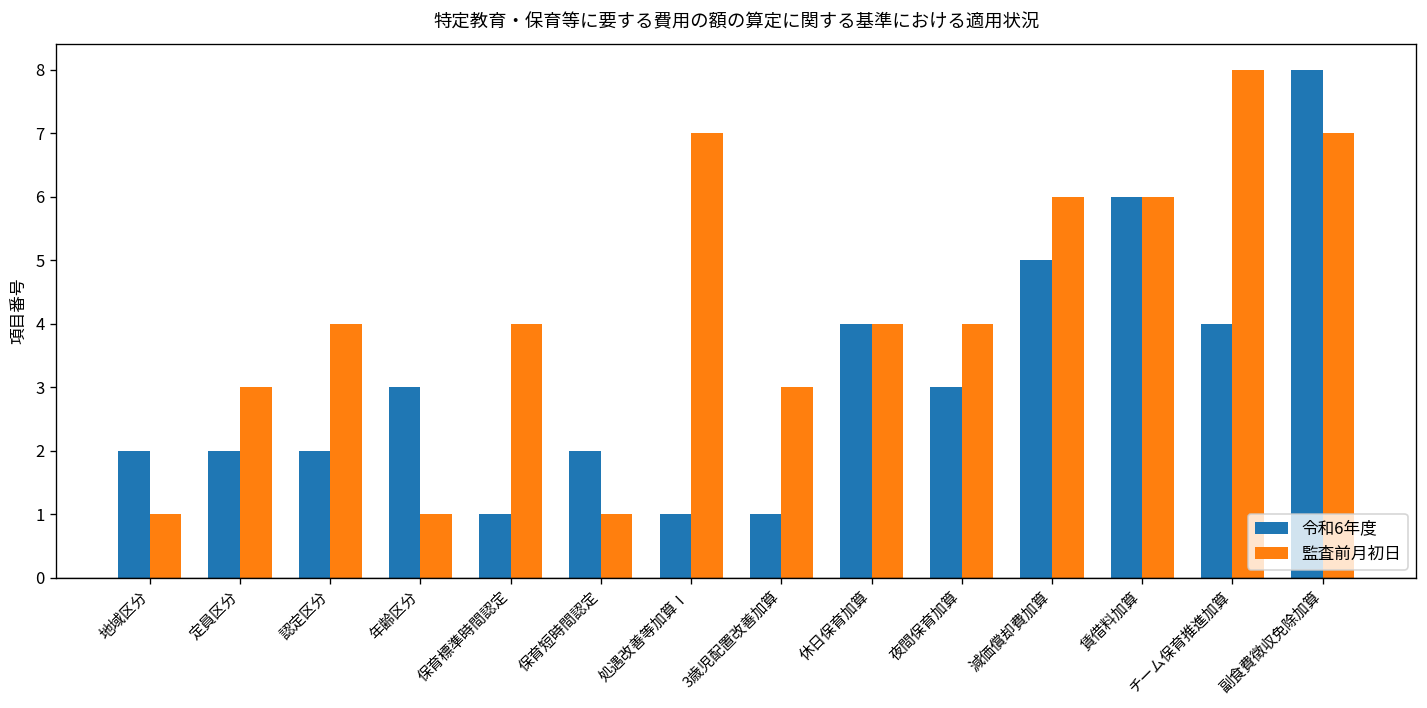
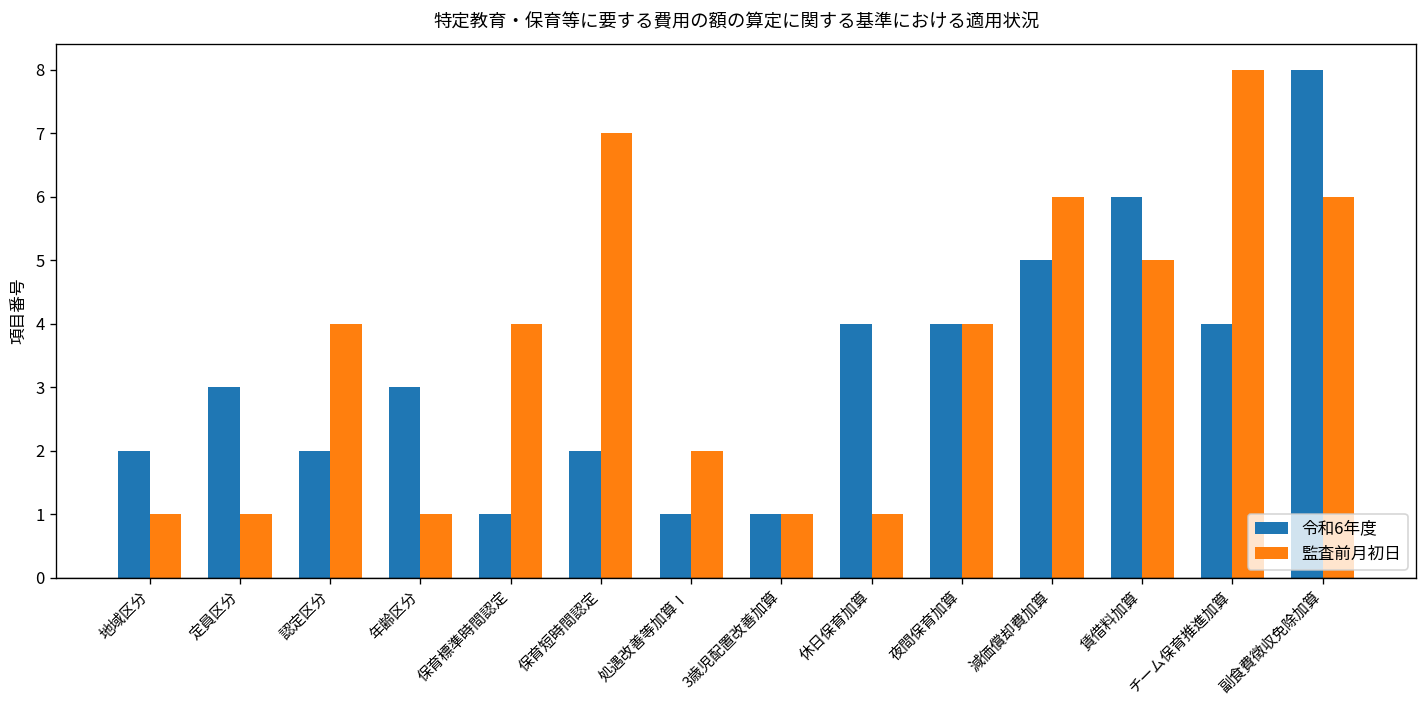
令和6年度, 定員区分: 2 -> 3
監査前月初日, 定員区分: 3 -> 1
監査前月初日, 保育短時間認定: 1 -> 7
監査前月初日, 処遇改善等加算Ⅰ: 7 -> 2
監査前月初日, 3歳児配置改善加算: 3 -> 1
監査前月初日, 休日保育加算: 4 -> 1
令和6年度, 夜間保育加算: 3 -> 4
監査前月初日, 賃借料加算: 6 -> 5
監査前月初日, 副食費徴収免除加算: 7 -> 6
